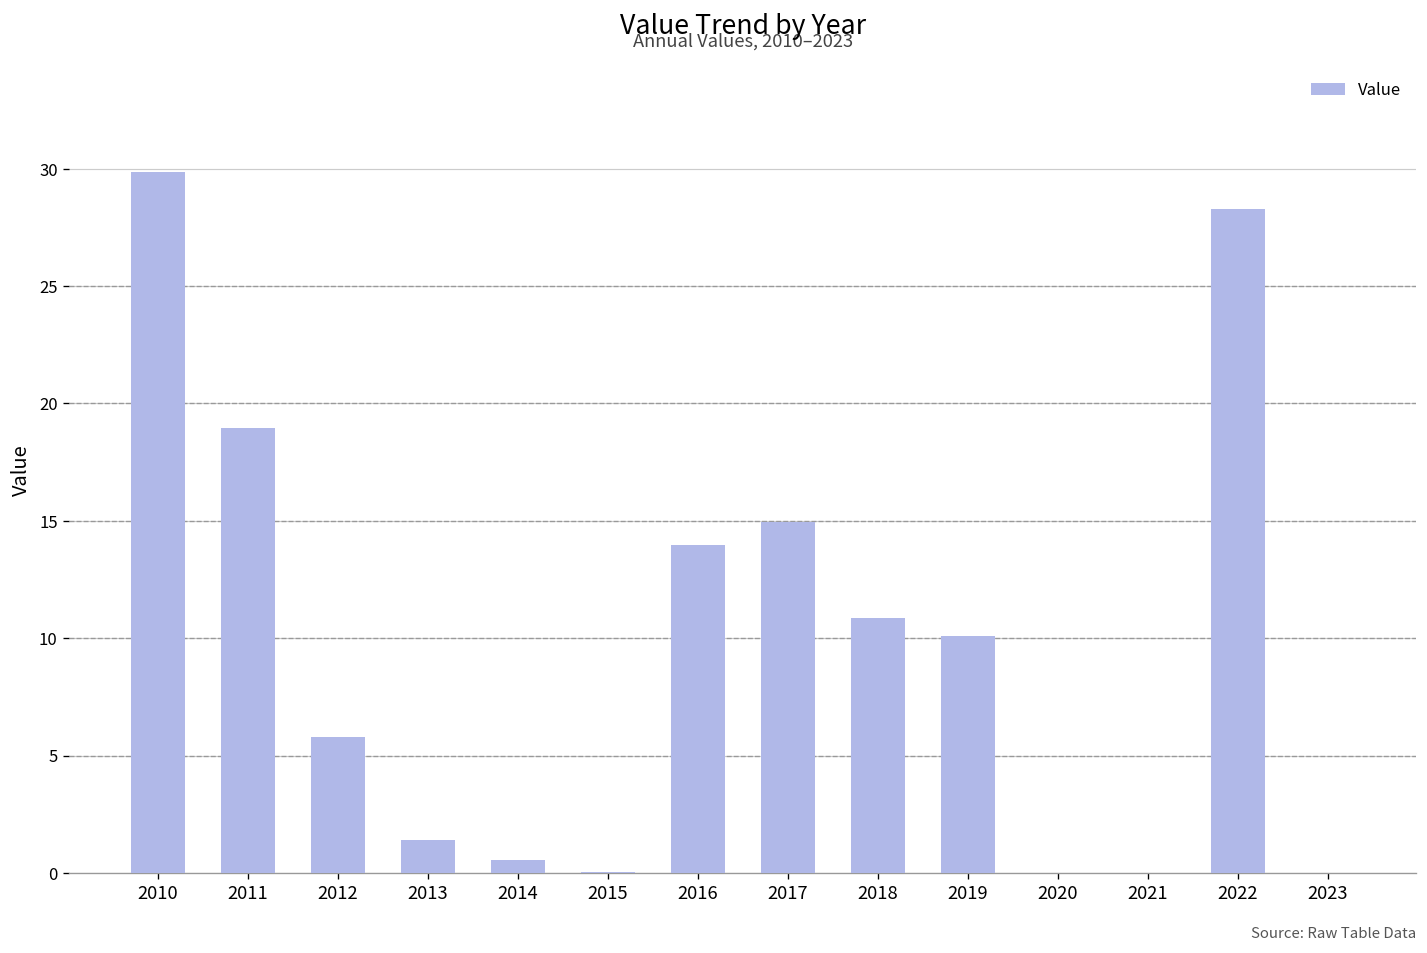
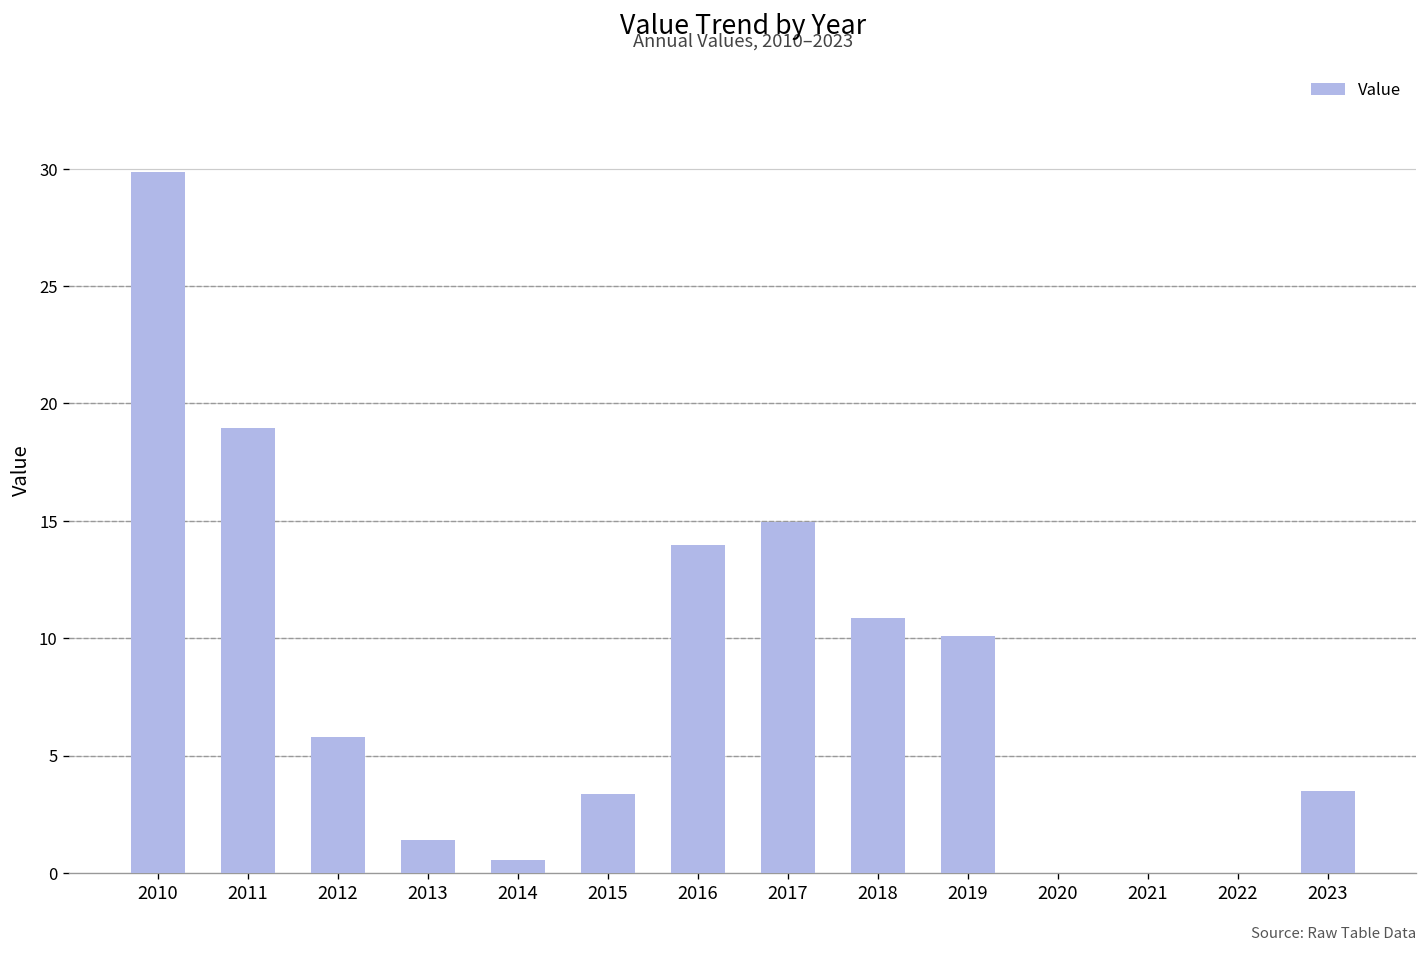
2015: 0.1 -> 3.4
2022: 28.3 -> 0.0
2023: 0.0 -> 3.5
